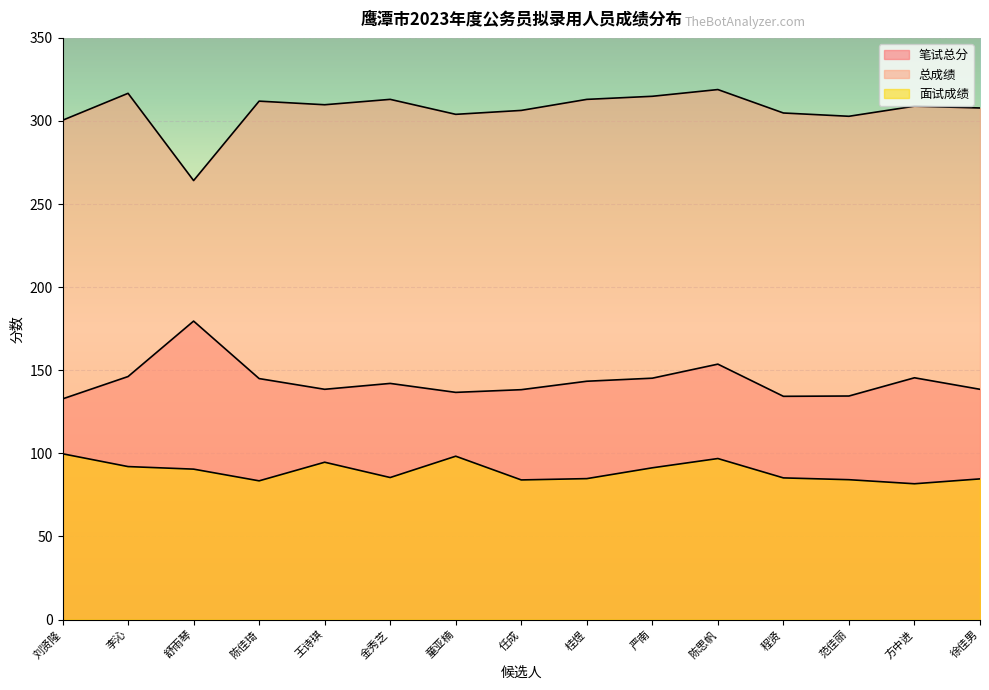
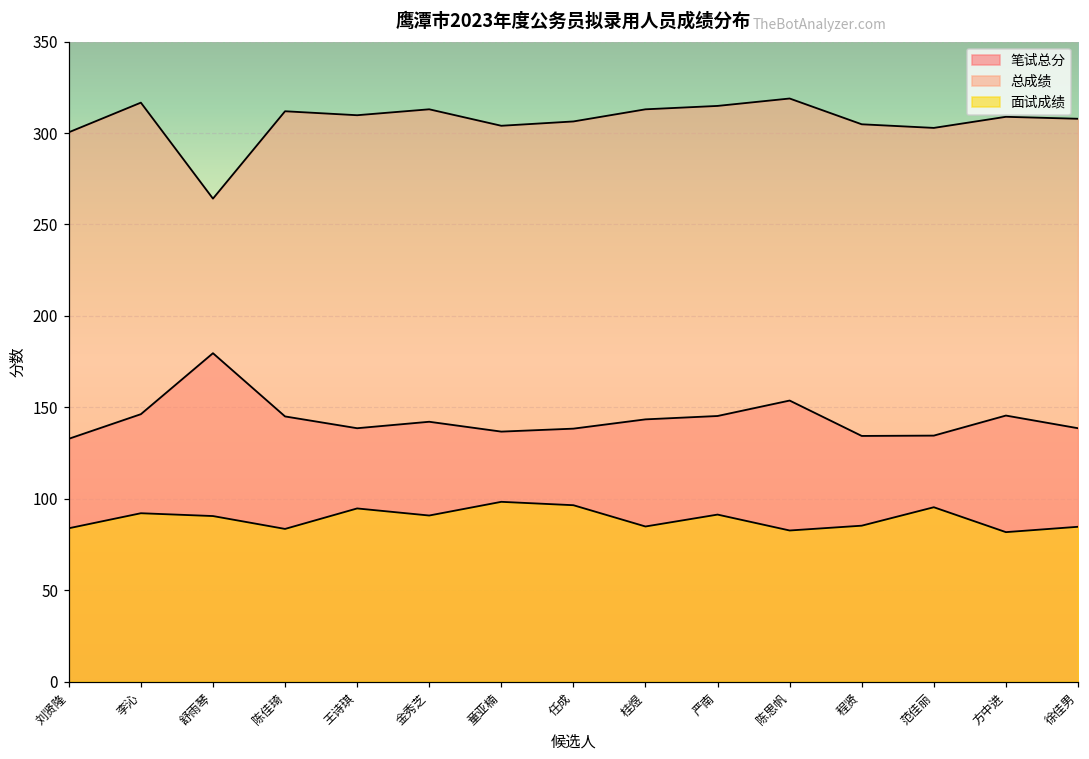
面试成绩, 刘贤隆: 100 -> 84
面试成绩, 金秀芝: 85 -> 91
面试成绩, 任成: 84 -> 96
面试成绩, 陈思帆: 97 -> 83
面试成绩, 范佳丽: 84 -> 95
